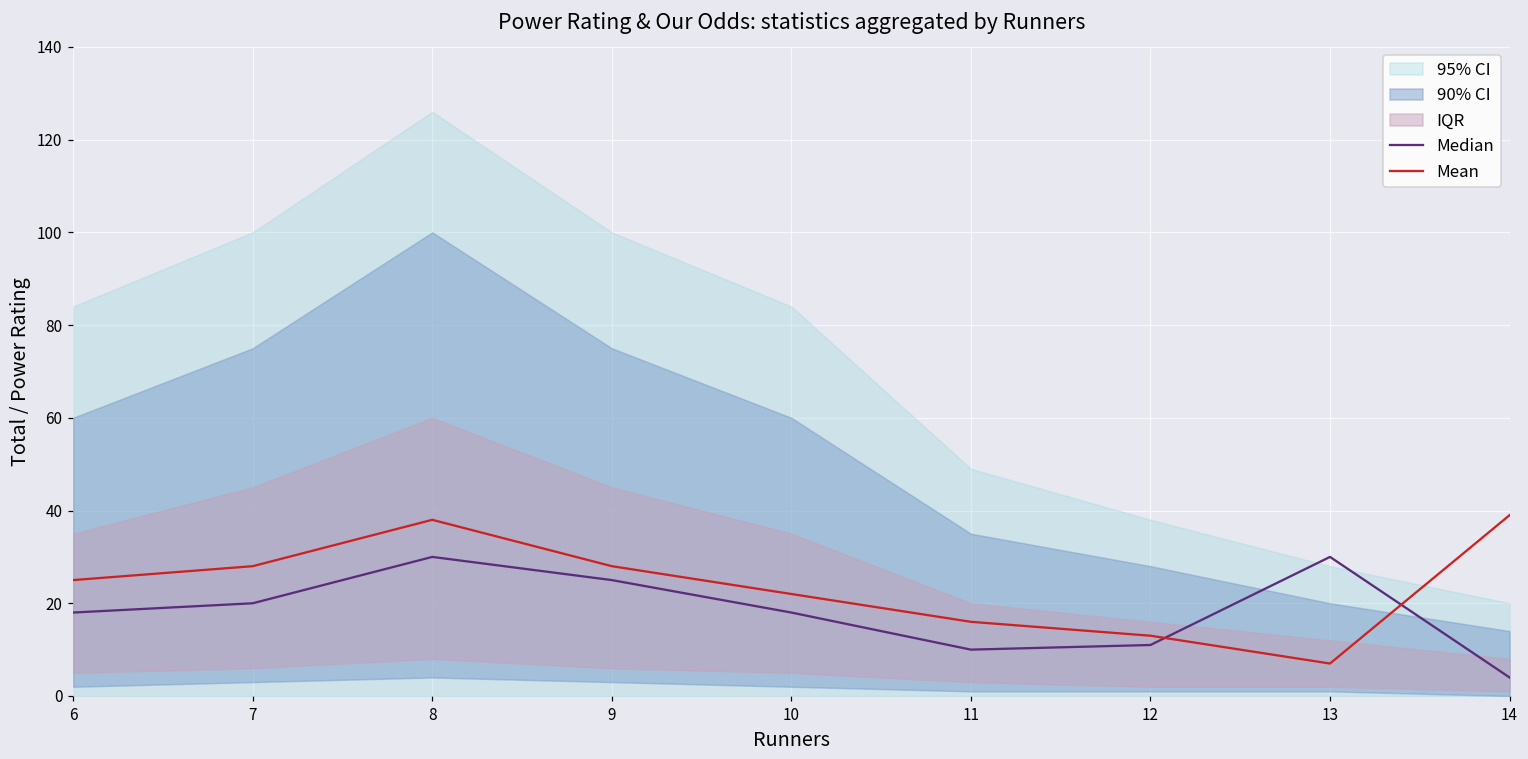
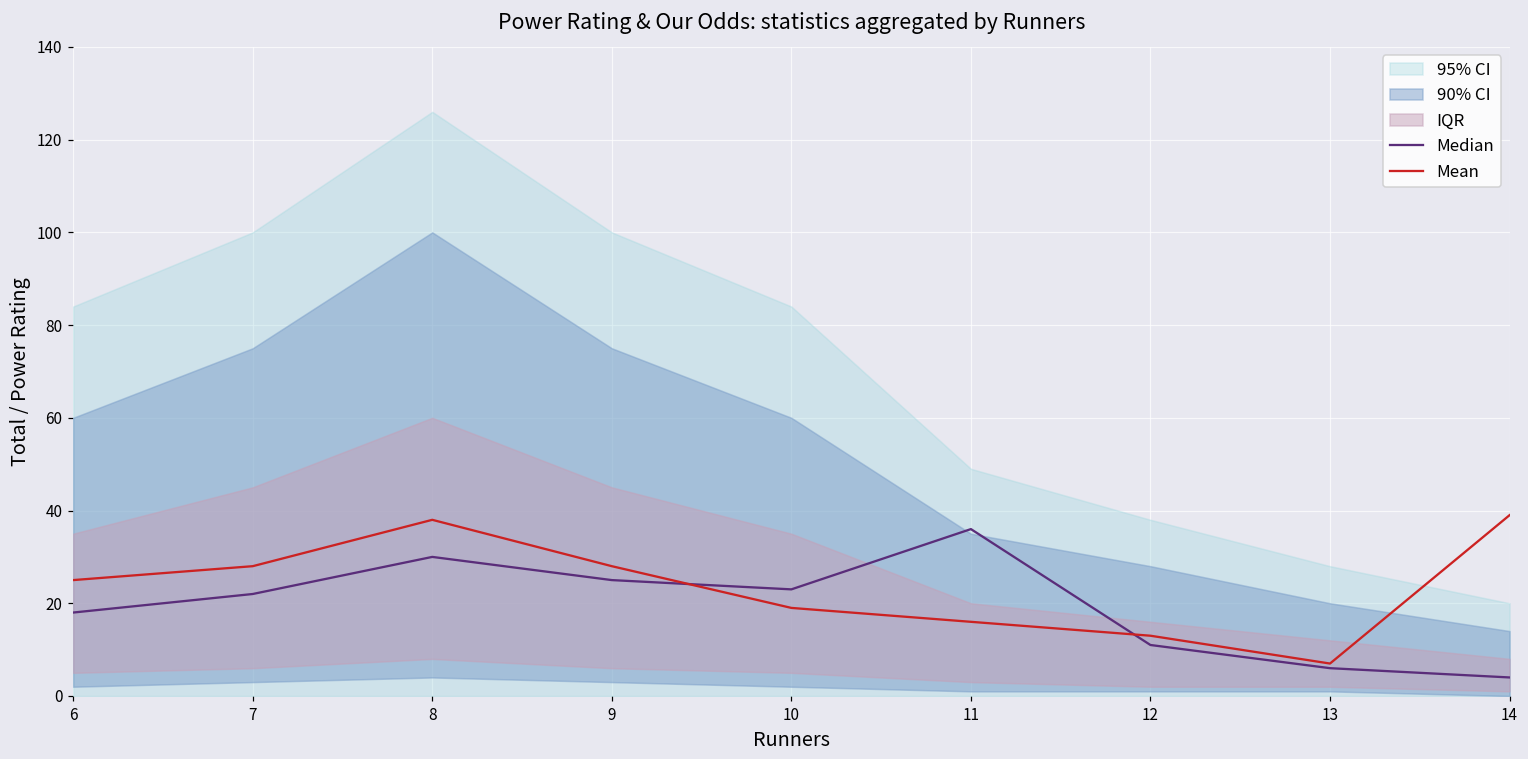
Median, 7: 20 -> 22
Median, 10: 18 -> 23
Mean, 10: 22 -> 19
Median, 11: 10 -> 36
Median, 13: 30 -> 6
